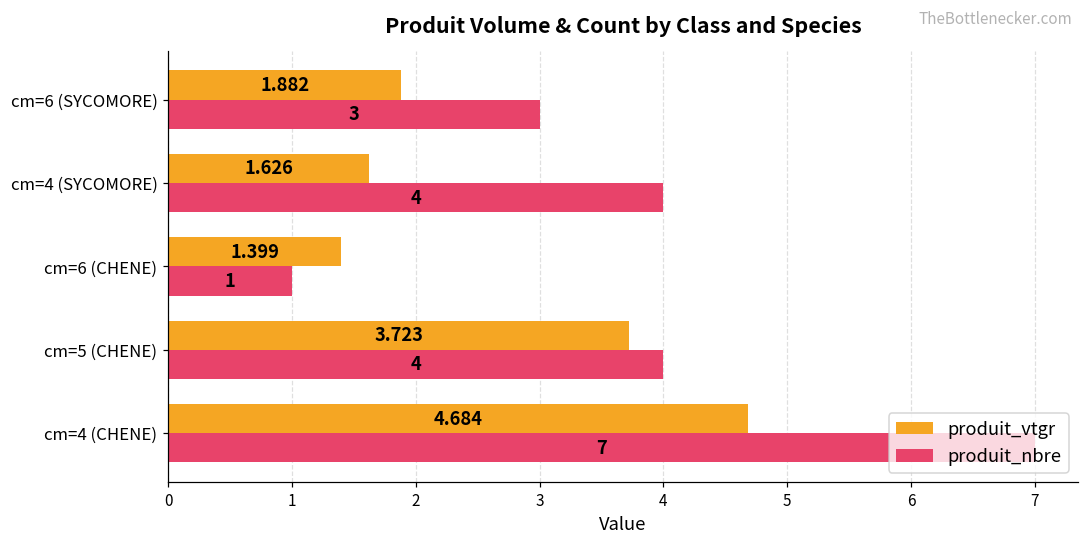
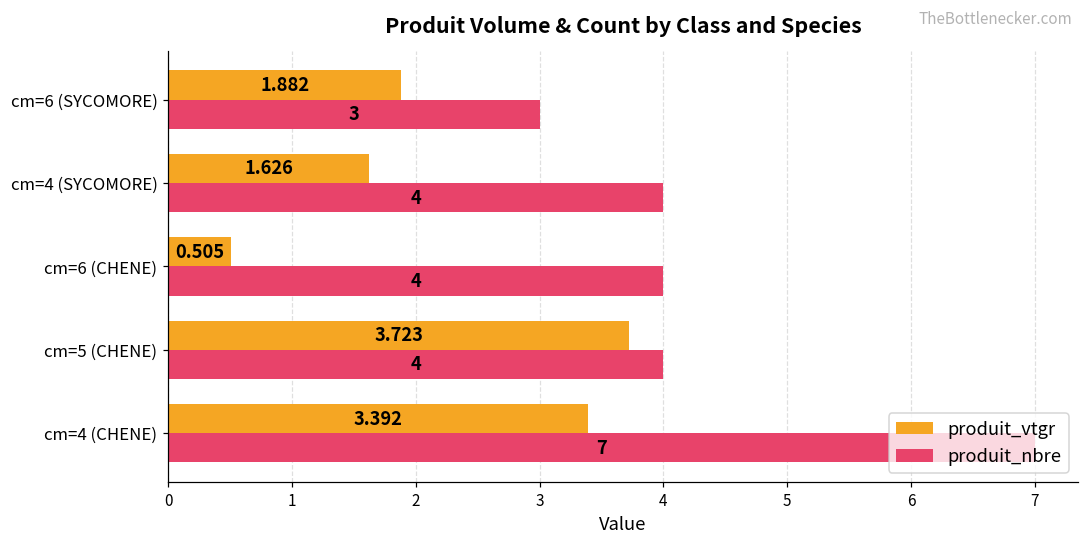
produit_vtgr, cm=6 (CHENE): 1.399 -> 0.505
produit_nbre, cm=6 (CHENE): 1 -> 4
produit_vtgr, cm=4 (CHENE): 4.684 -> 3.392
